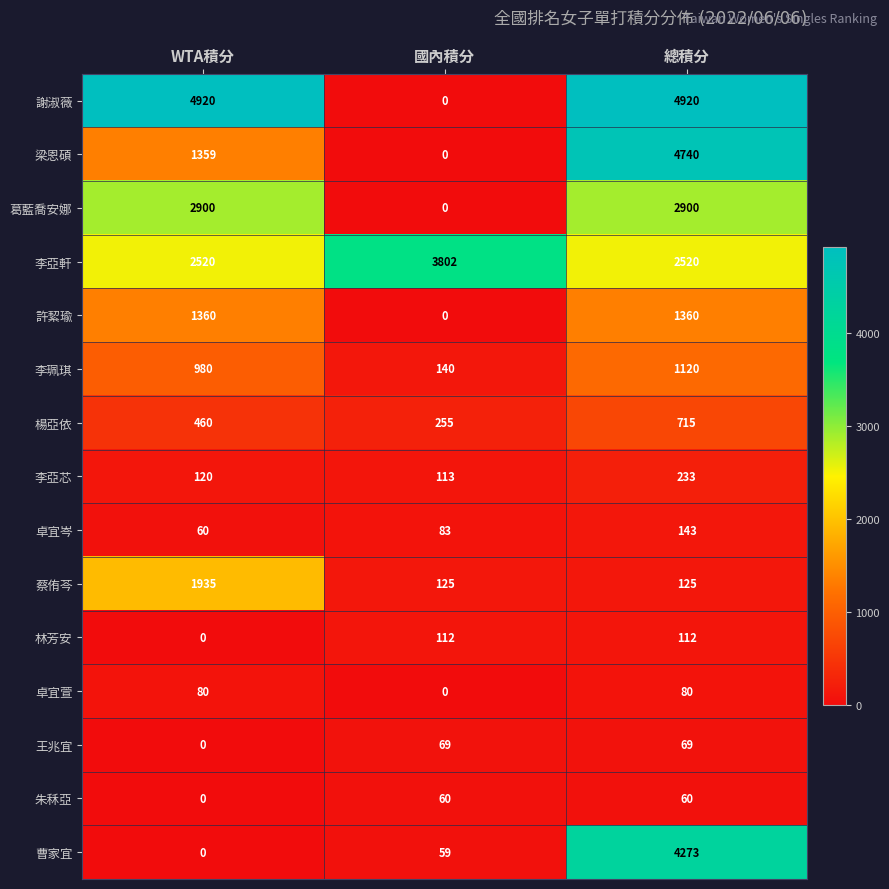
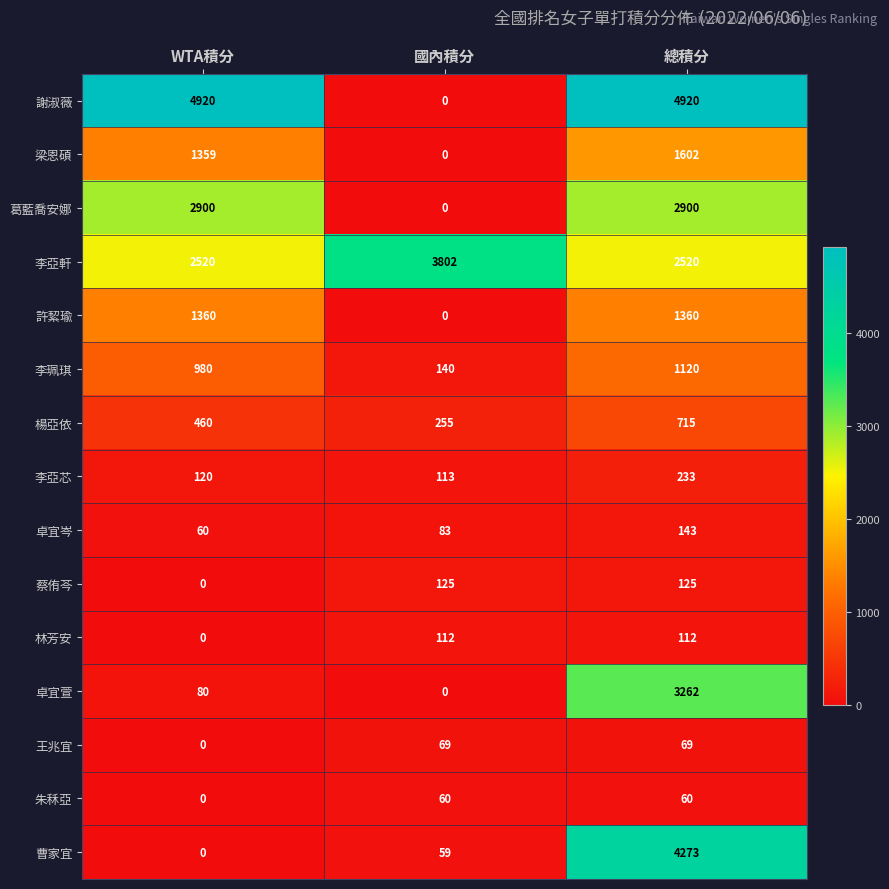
梁恩碩, 總積分: 4740 -> 1602
蔡侑芩, WTA積分: 1935 -> 0
卓宜萱, 總積分: 80 -> 3262
